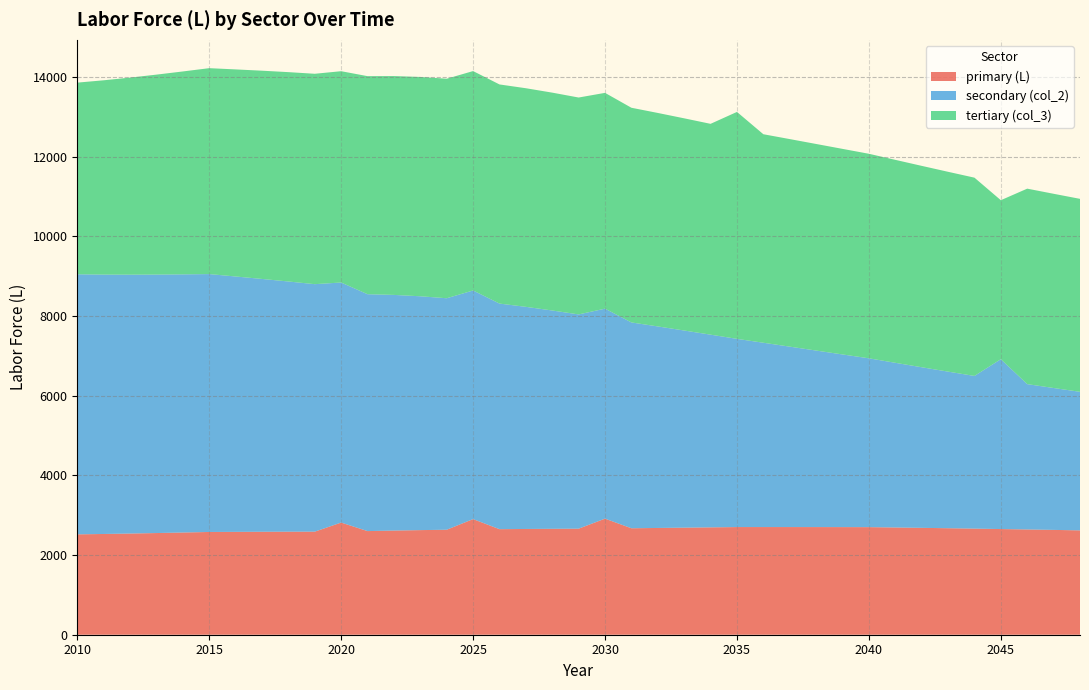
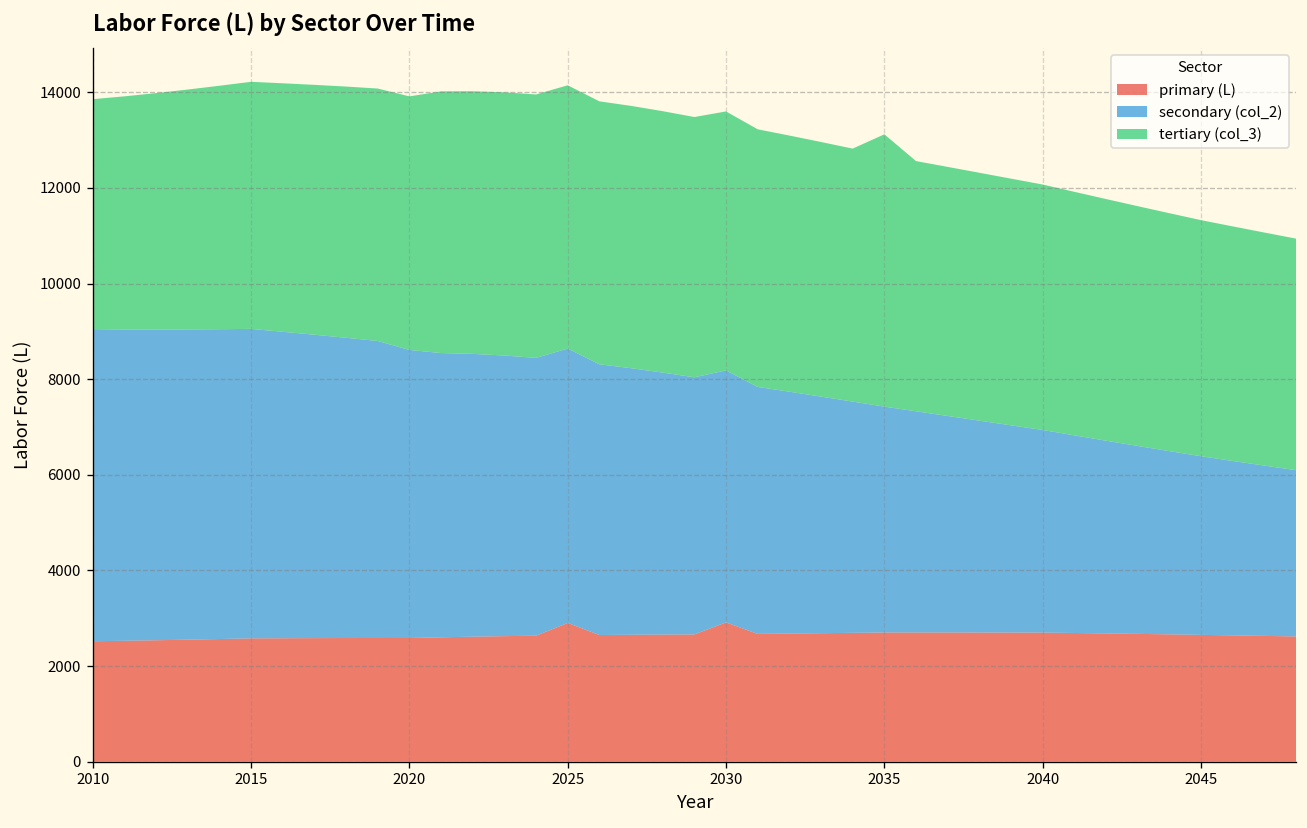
primary (L), 2020: 2800 -> 2600
secondary (col_2), 2045: 4300 -> 3700
tertiary (col_3), 2045: 4000 -> 4900
